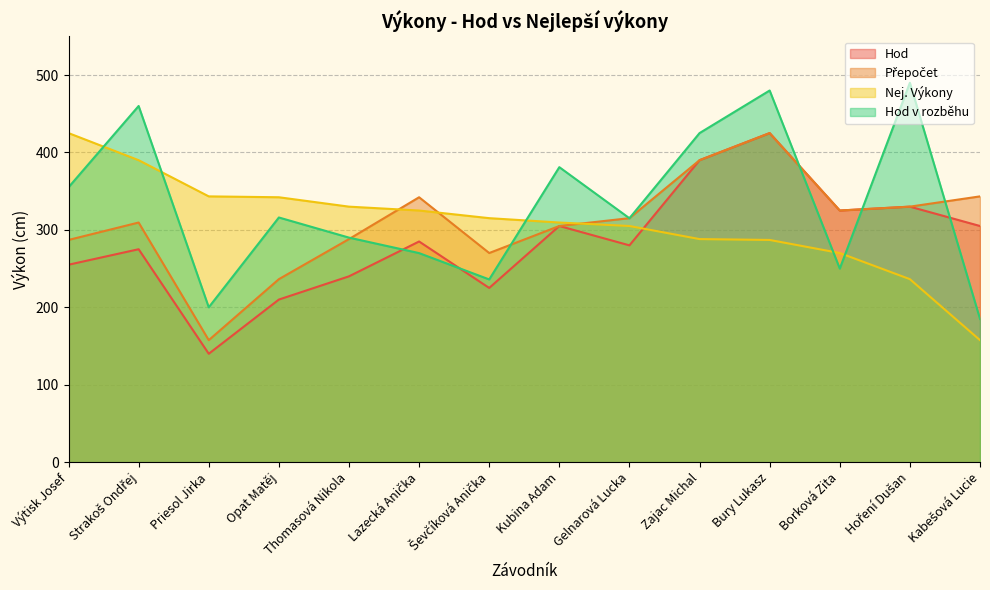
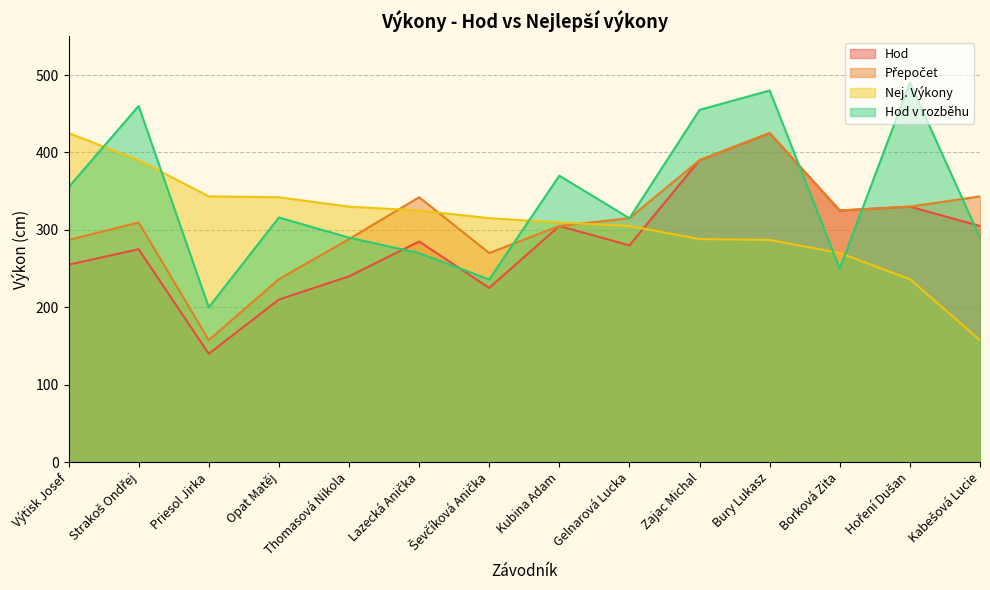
Hod v rozběhu, Kubina Adam: 380 -> 370
Hod v rozběhu, Zajac Michal: 430 -> 460
Hod v rozběhu, Kabešová Lucie: 190 -> 290
